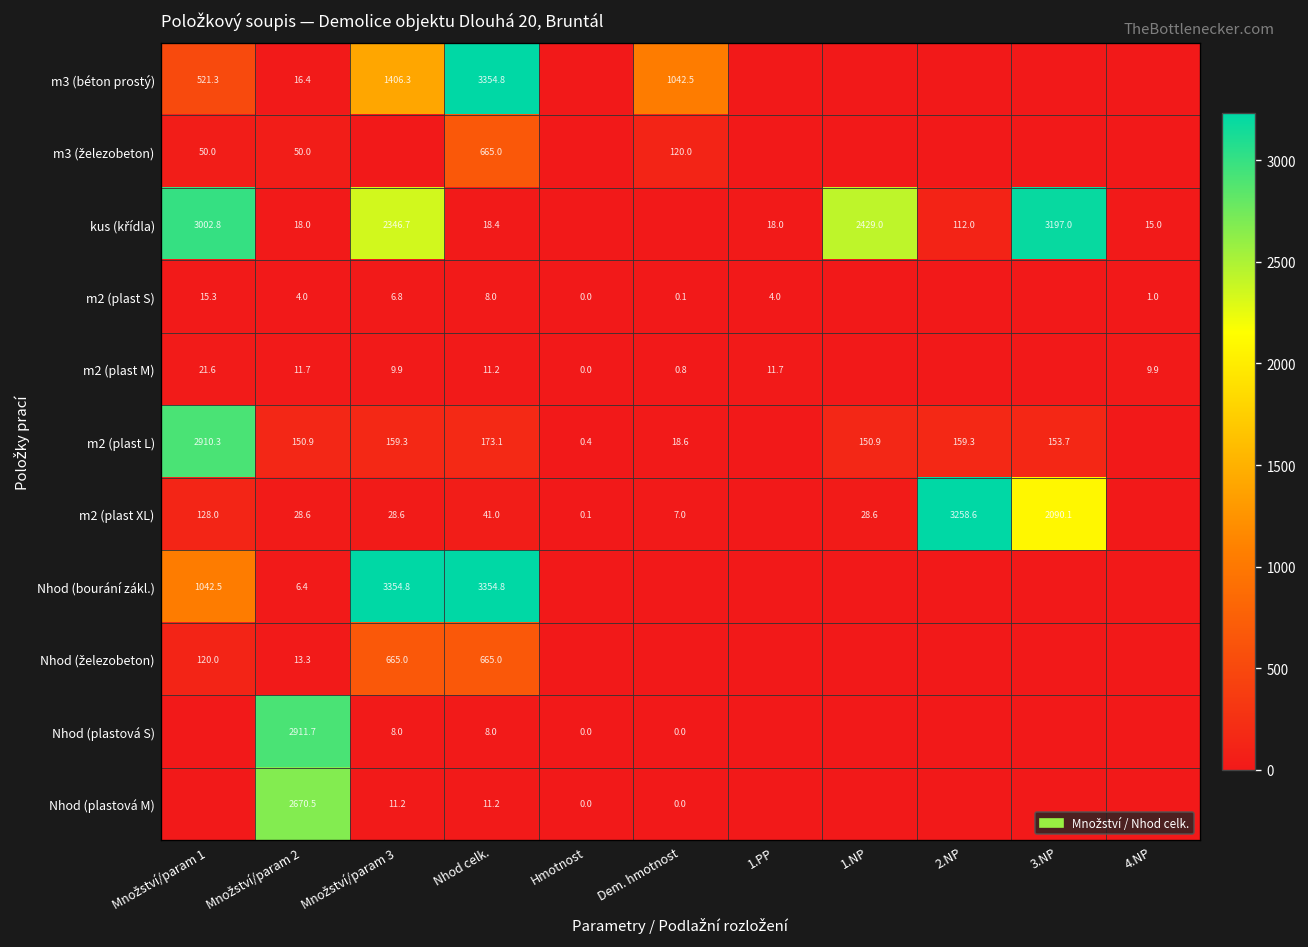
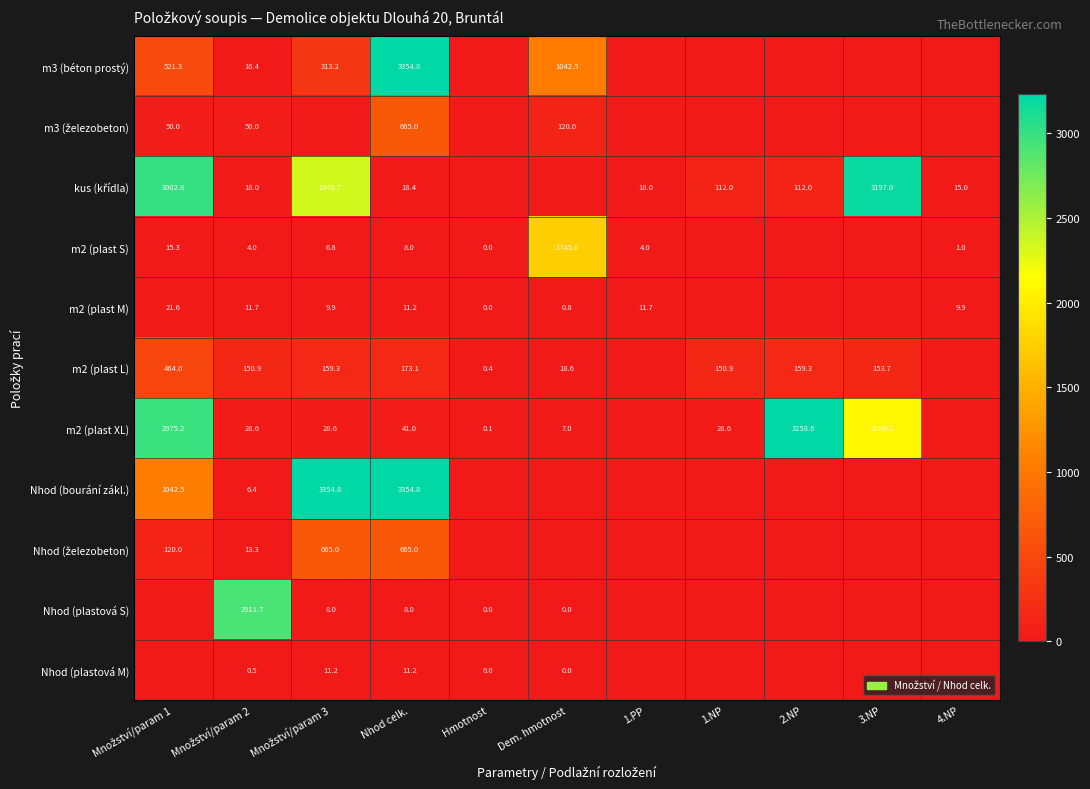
m3 (béton prostý), Množství/param 3: 1406.3 -> 313.2
kus (křídla), 1.NP: 2429.0 -> 112.0
m2 (plast S), Dem. hmotnost: 0.1 -> 1745.0
m2 (plast L), Množství/param 1: 2910.3 -> 464.0
m2 (plast XL), Množství/param 1: 128.0 -> 2975.2
Nhod (plastová M), Množství/param 2: 2670.5 -> 0.5
